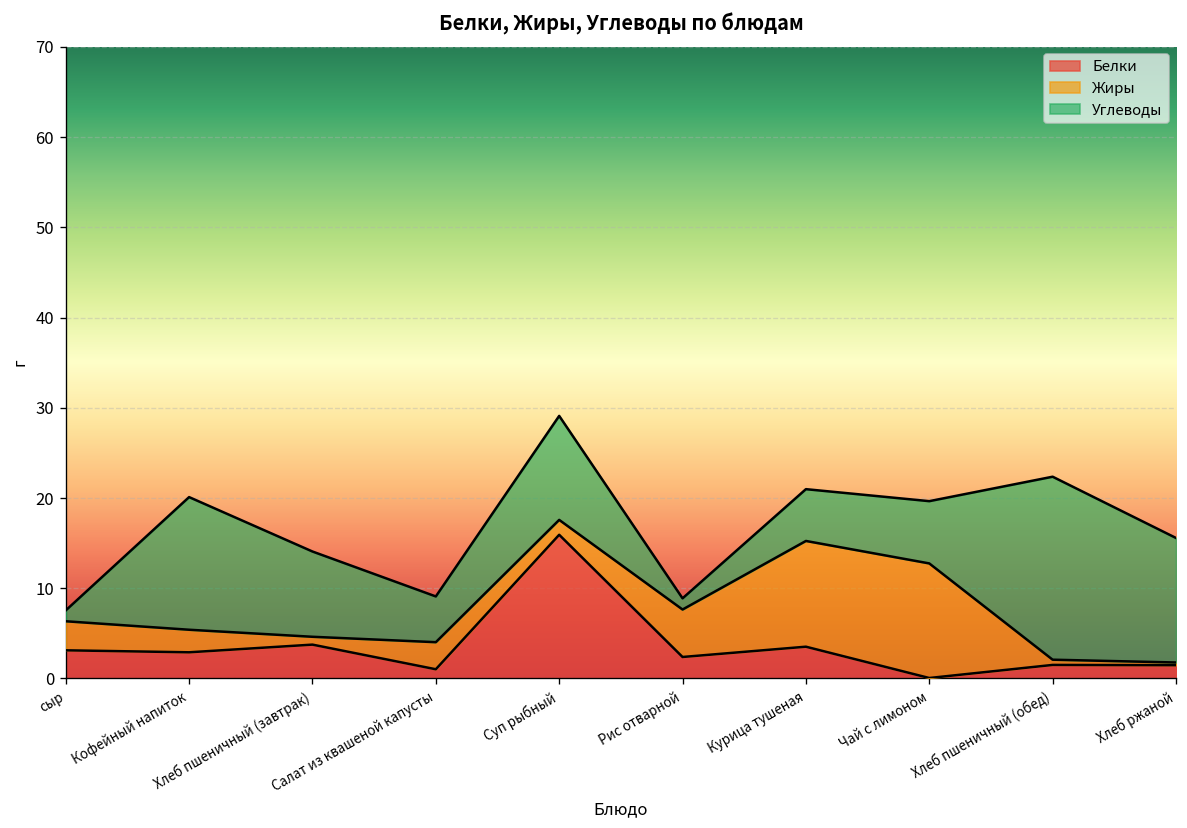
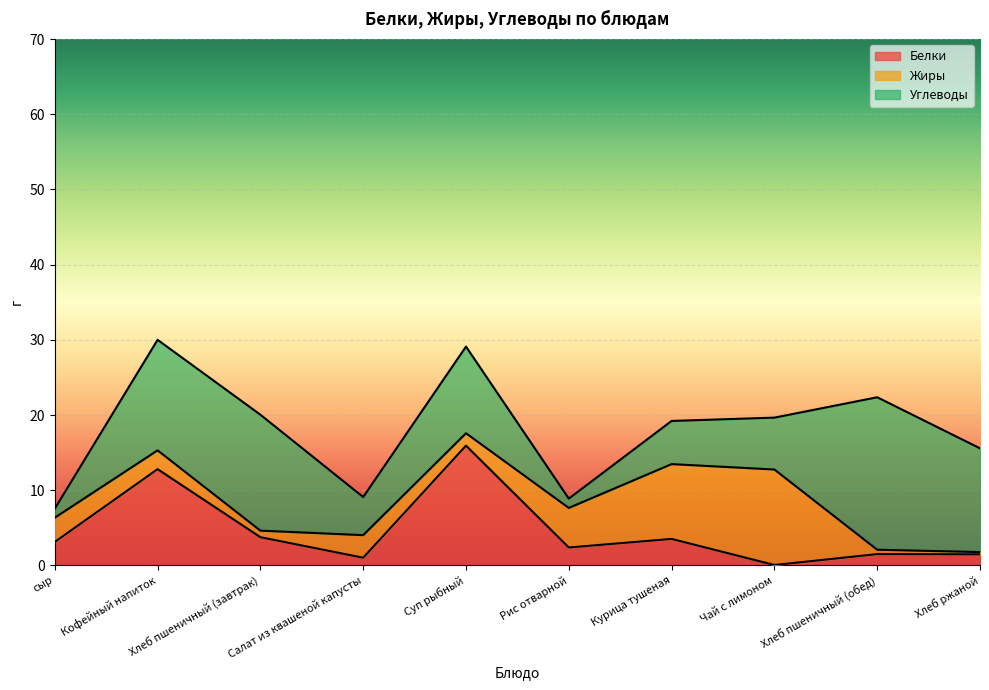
Белки, Кофейный напиток: 3 -> 13
Углеводы, Хлеб пшеничный (завтрак): 9 -> 15
Жиры, Курица тушеная: 12 -> 10
